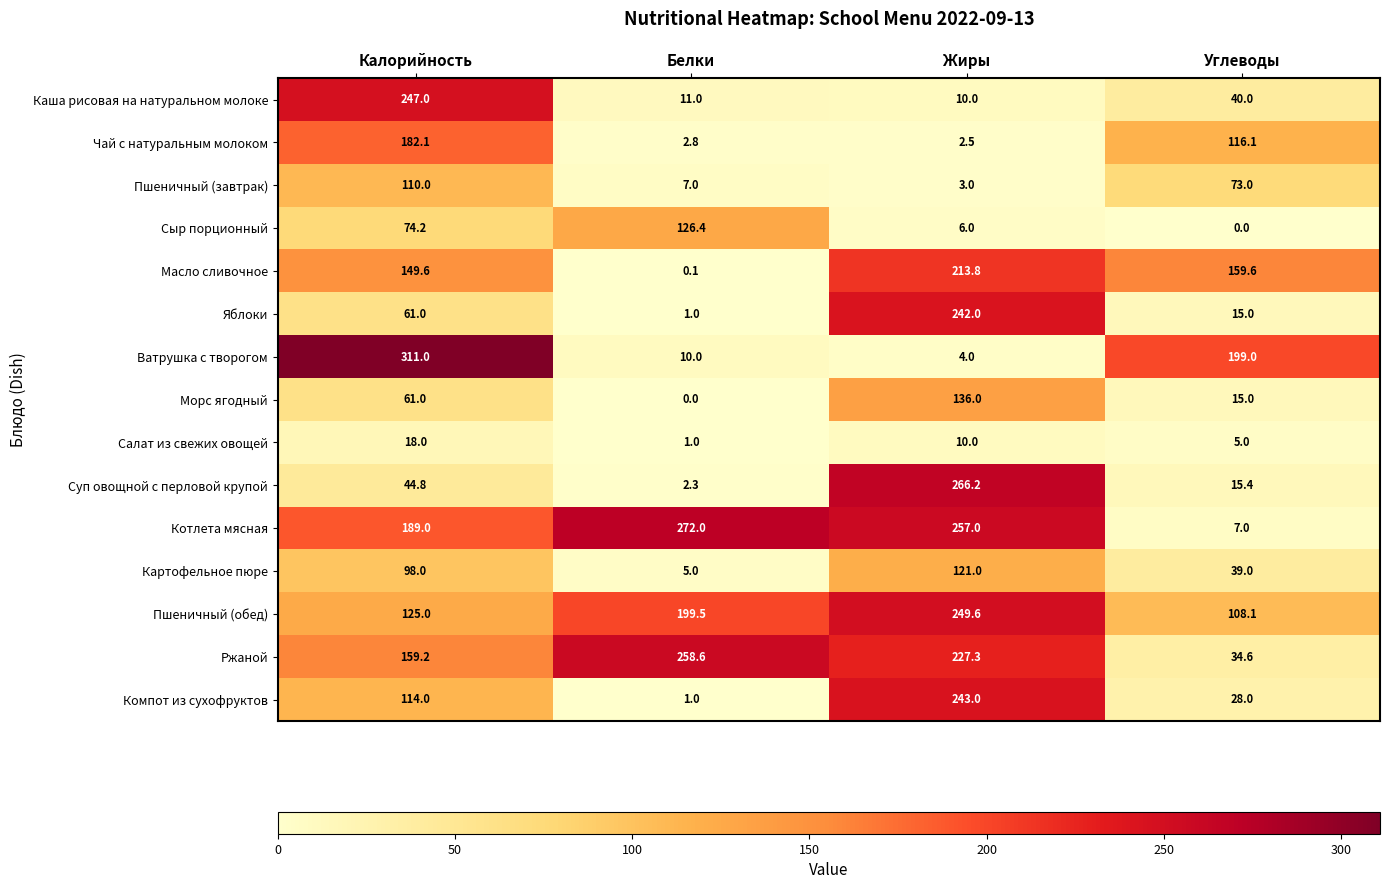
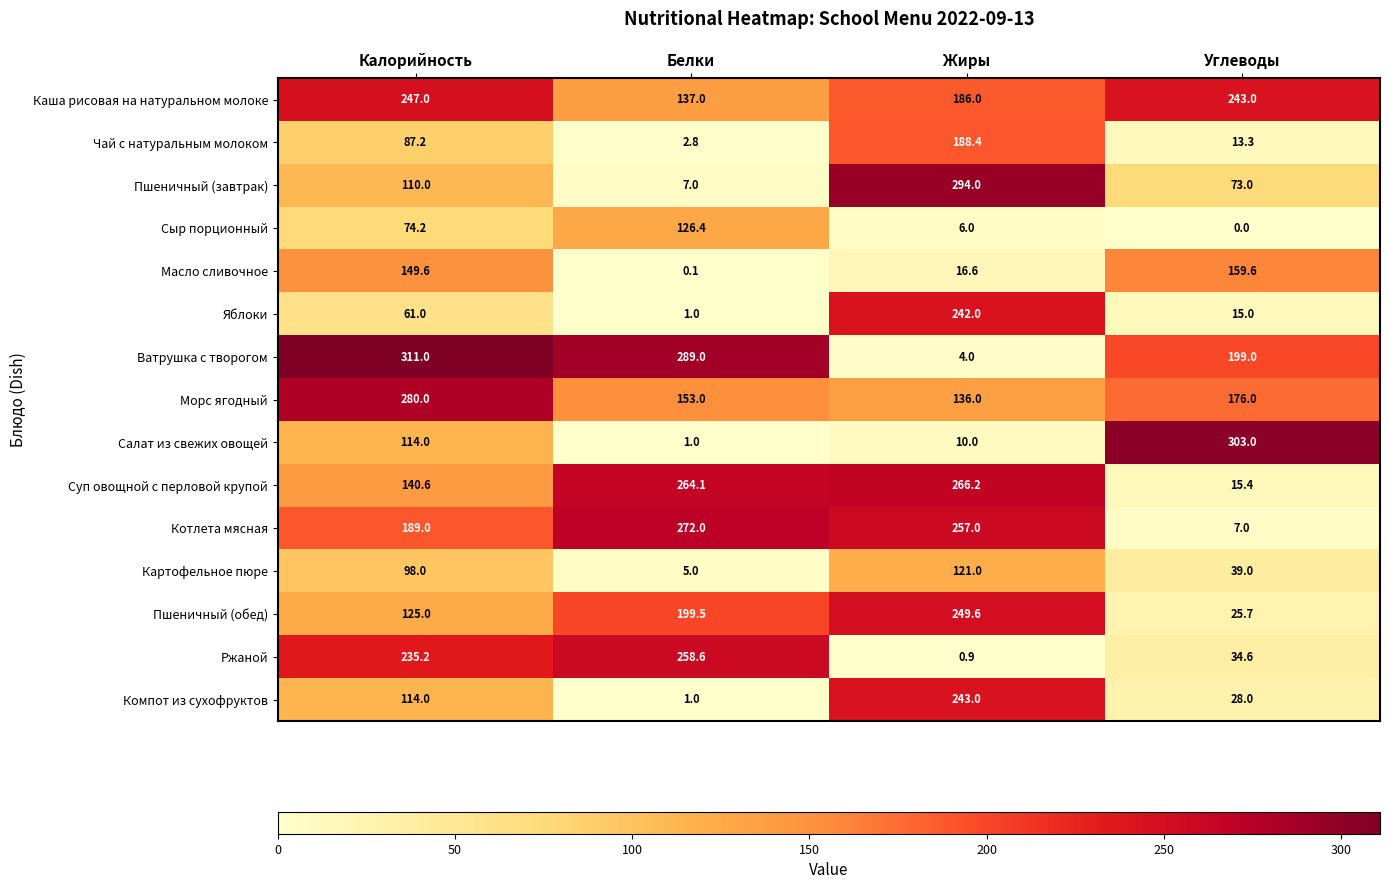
Каша рисовая на натуральном молоке, Белки: 11.0 -> 137.0
Каша рисовая на натуральном молоке, Жиры: 10.0 -> 186.0
Каша рисовая на натуральном молоке, Углеводы: 40.0 -> 243.0
Чай с натуральным молоком, Калорийность: 182.1 -> 87.2
Чай с натуральным молоком, Жиры: 2.5 -> 188.4
Чай с натуральным молоком, Углеводы: 116.1 -> 13.3
Пшеничный (завтрак), Жиры: 3.0 -> 294.0
Масло сливочное, Жиры: 213.8 -> 16.6
Ватрушка с творогом, Белки: 10.0 -> 289.0
Морс ягодный, Калорийность: 61.0 -> 280.0
Морс ягодный, Белки: 0.0 -> 153.0
Морс ягодный, Углеводы: 15.0 -> 176.0
Салат из свежих овощей, Калорийность: 18.0 -> 114.0
Салат из свежих овощей, Углеводы: 5.0 -> 303.0
Суп овощной с перловой крупой, Калорийность: 44.8 -> 140.6
Суп овощной с перловой крупой, Белки: 2.3 -> 264.1
Пшеничный (обед), Углеводы: 108.1 -> 25.7
Ржаной, Калорийность: 159.2 -> 235.2
Ржаной, Жиры: 227.3 -> 0.9
